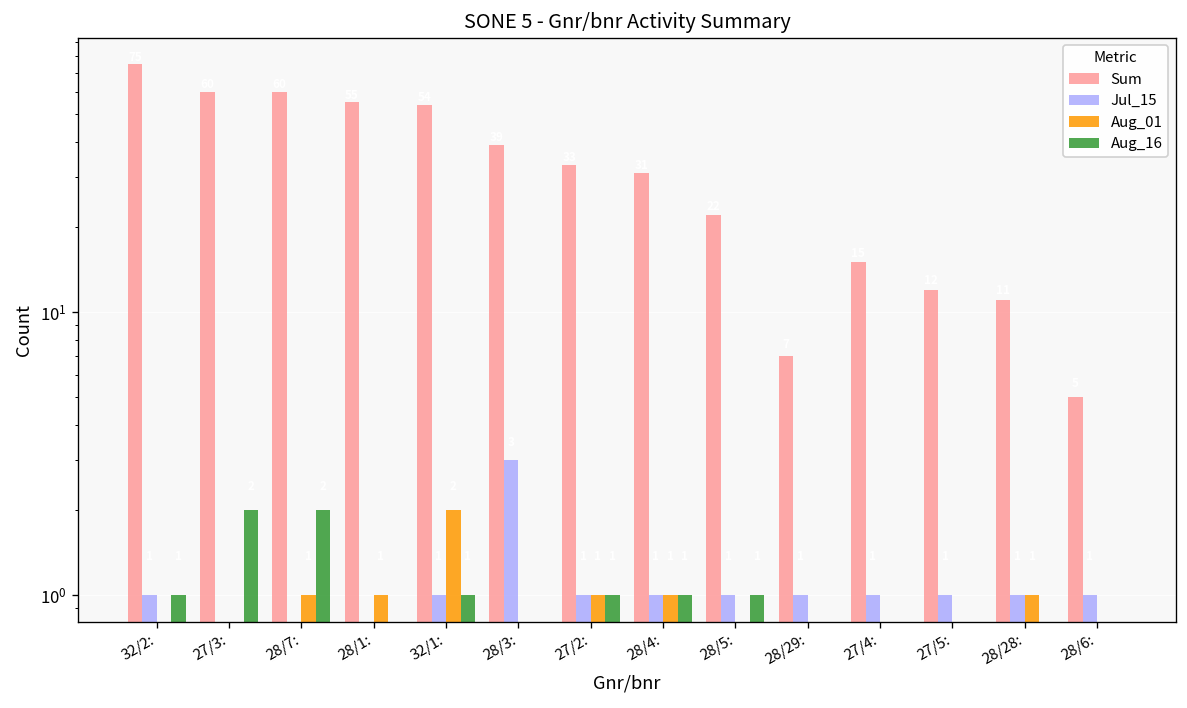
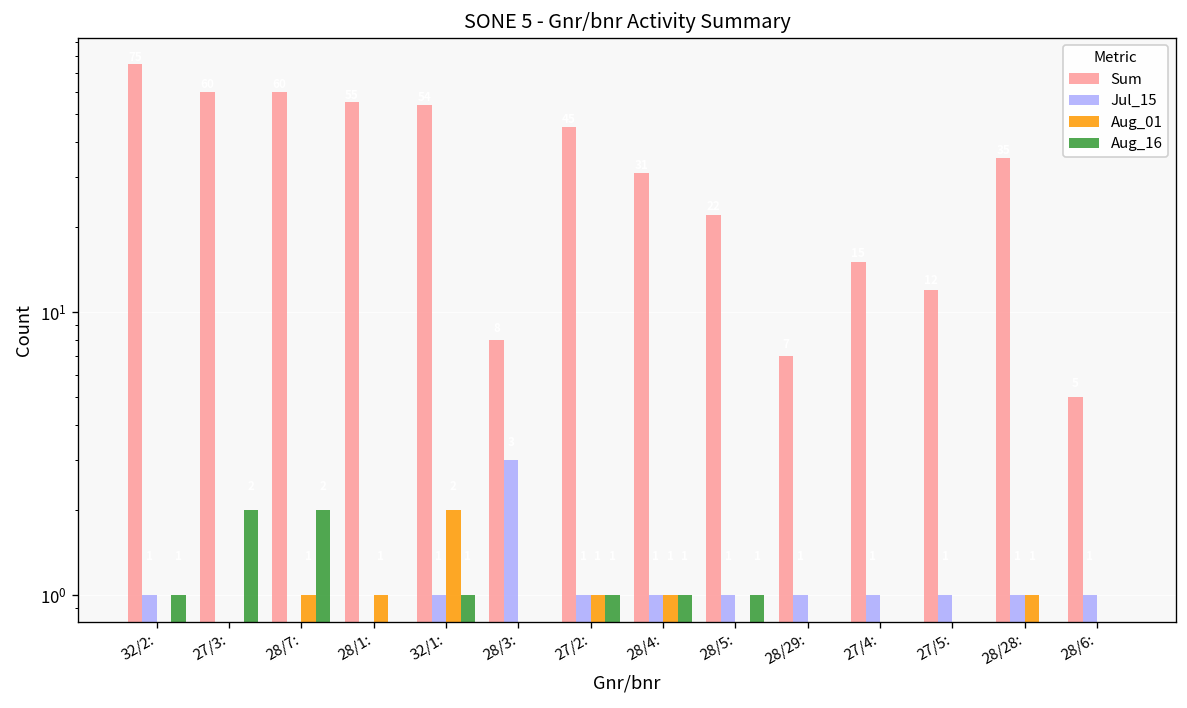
Sum, 28/3:: 39 -> 8
Sum, 27/2:: 33 -> 45
Sum, 28/28:: 11 -> 35
